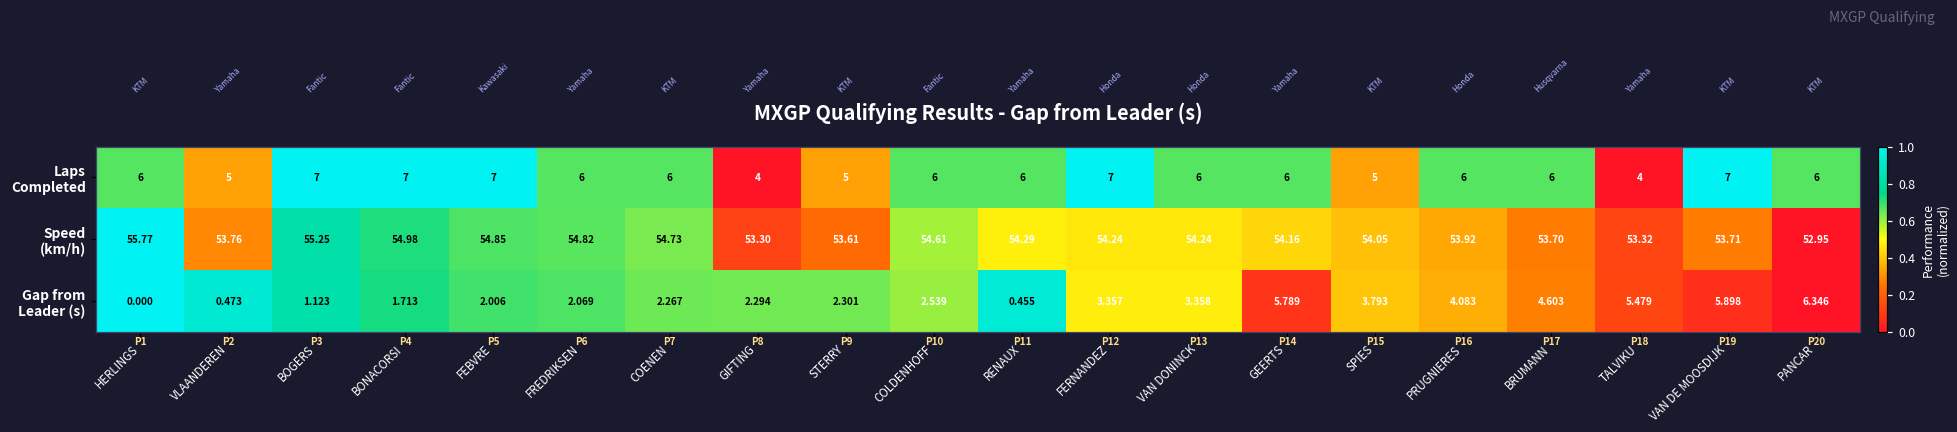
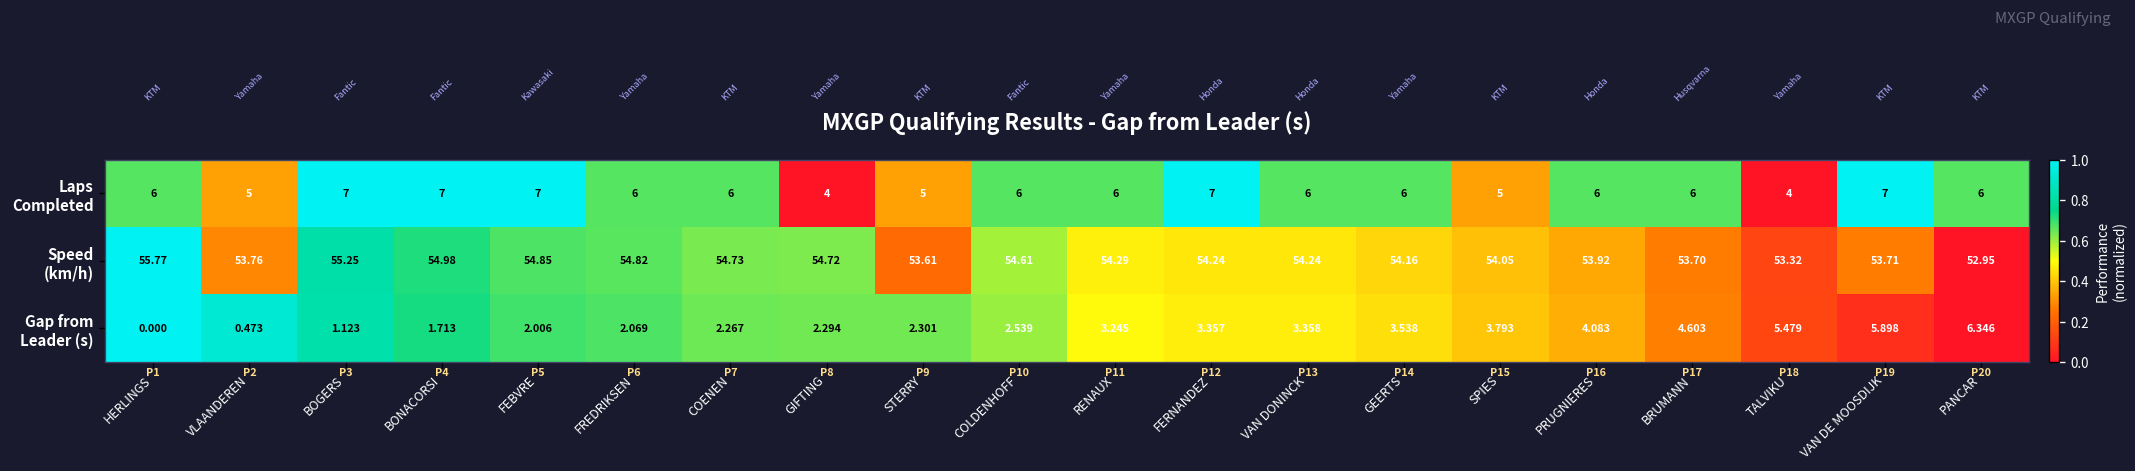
Speed (km/h), GIFTING: 53.30 -> 54.72
Gap from Leader (s), RENAUX: 0.455 -> 3.245
Gap from Leader (s), GEERTS: 5.789 -> 3.538
